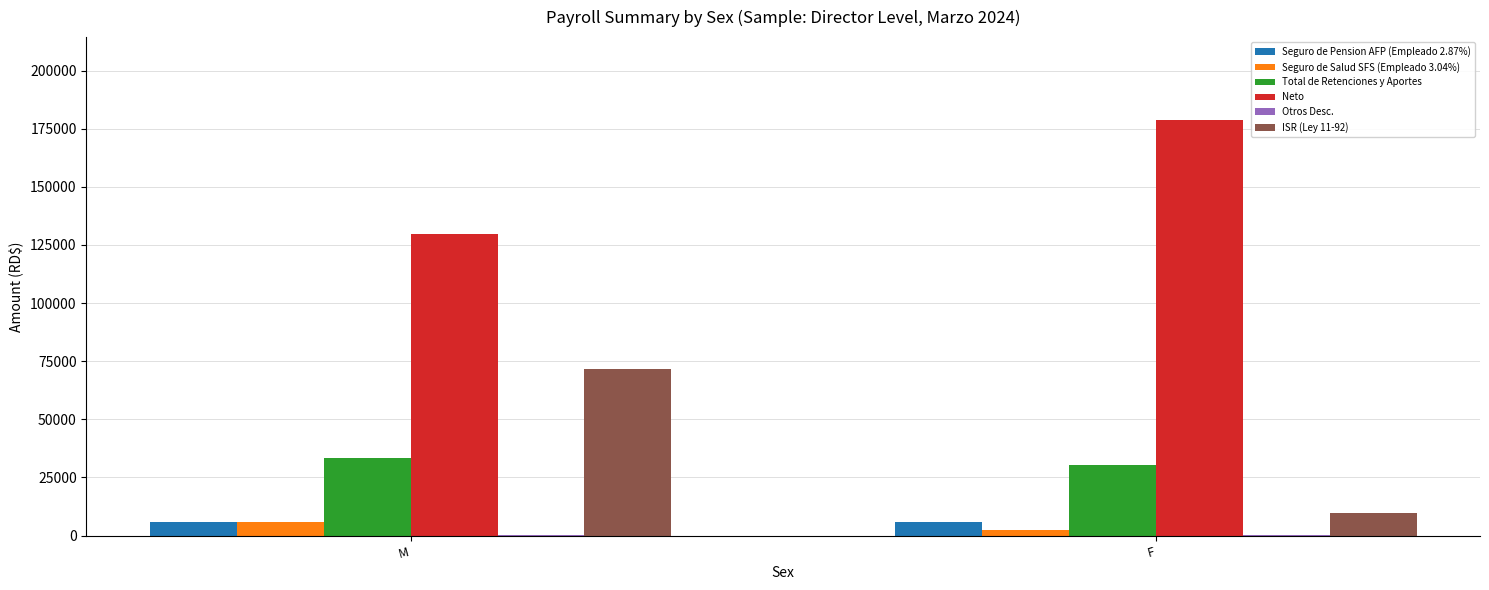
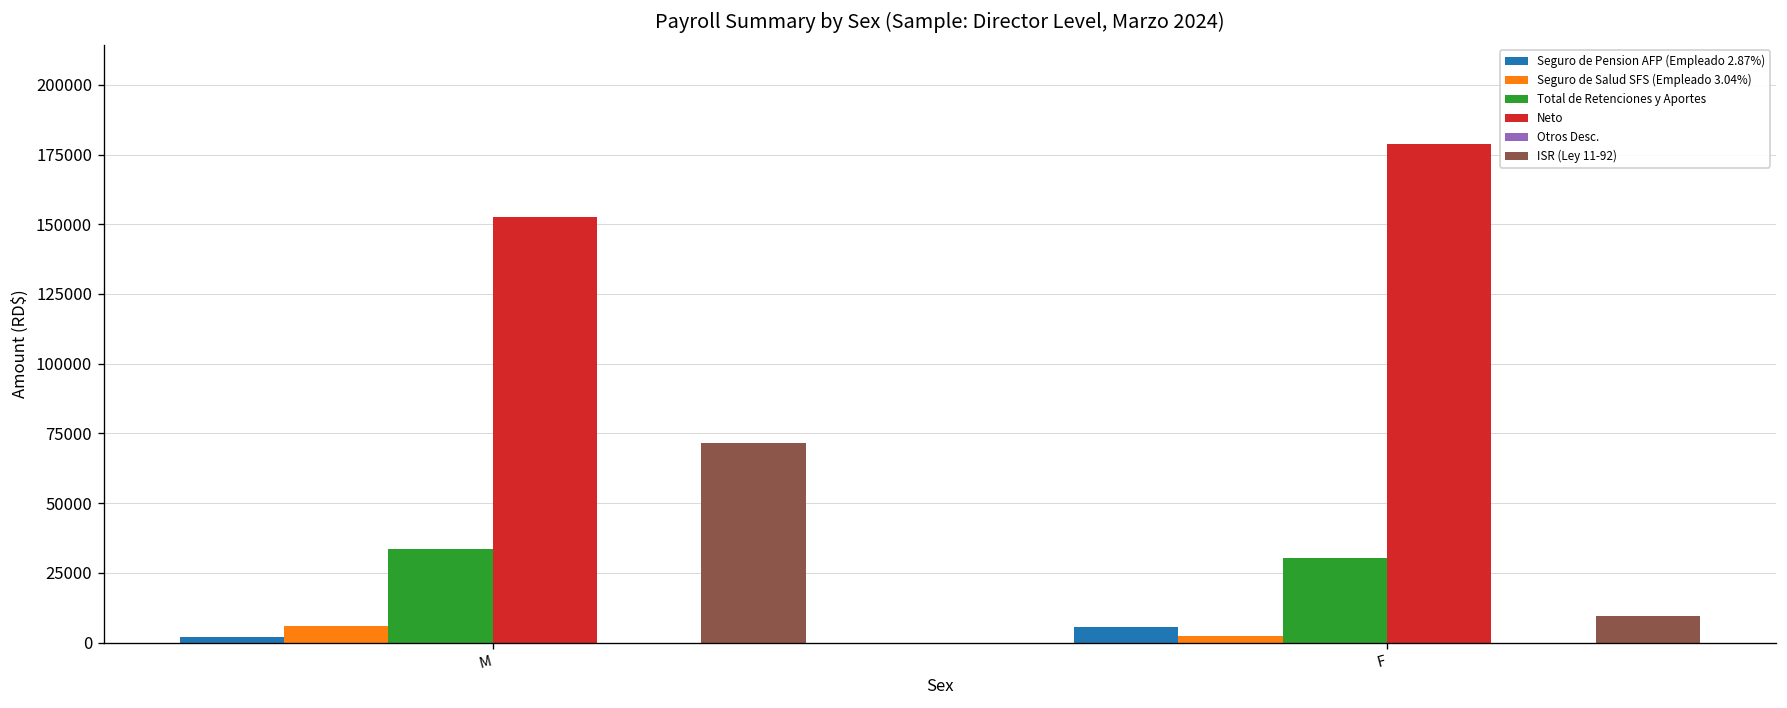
Seguro de Pension AFP (Empleado 2.87%), M: 6000 -> 2000
Neto, M: 130000 -> 153000
